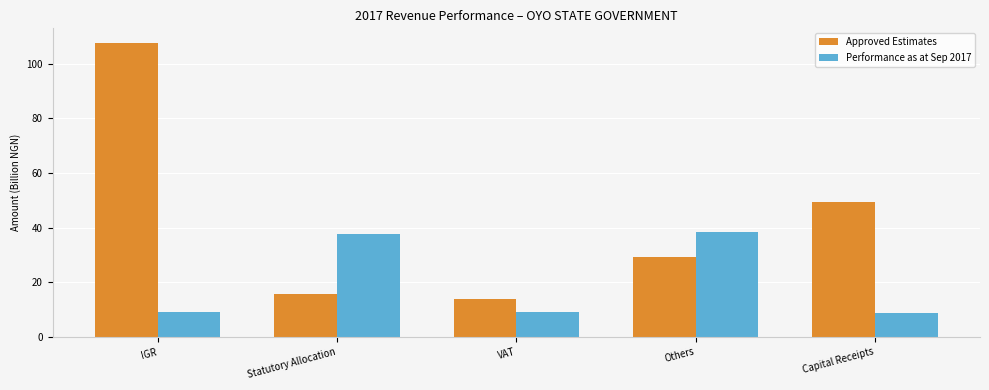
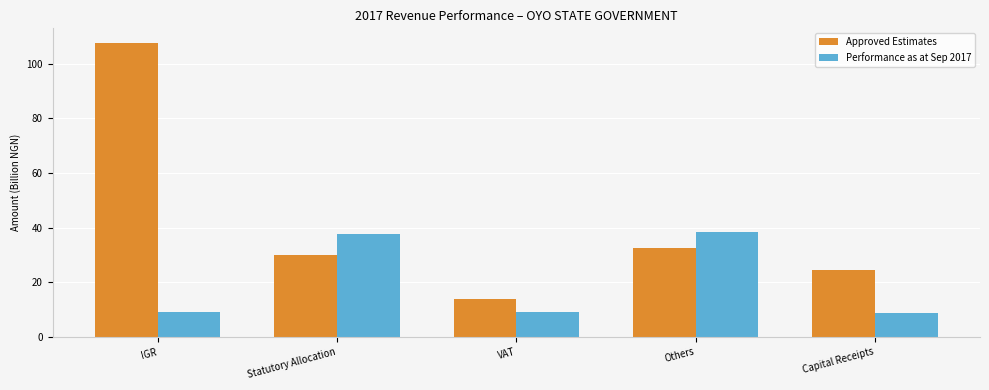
Approved Estimates, Statutory Allocation: 16 -> 30
Approved Estimates, Others: 29 -> 32
Approved Estimates, Capital Receipts: 49 -> 25
